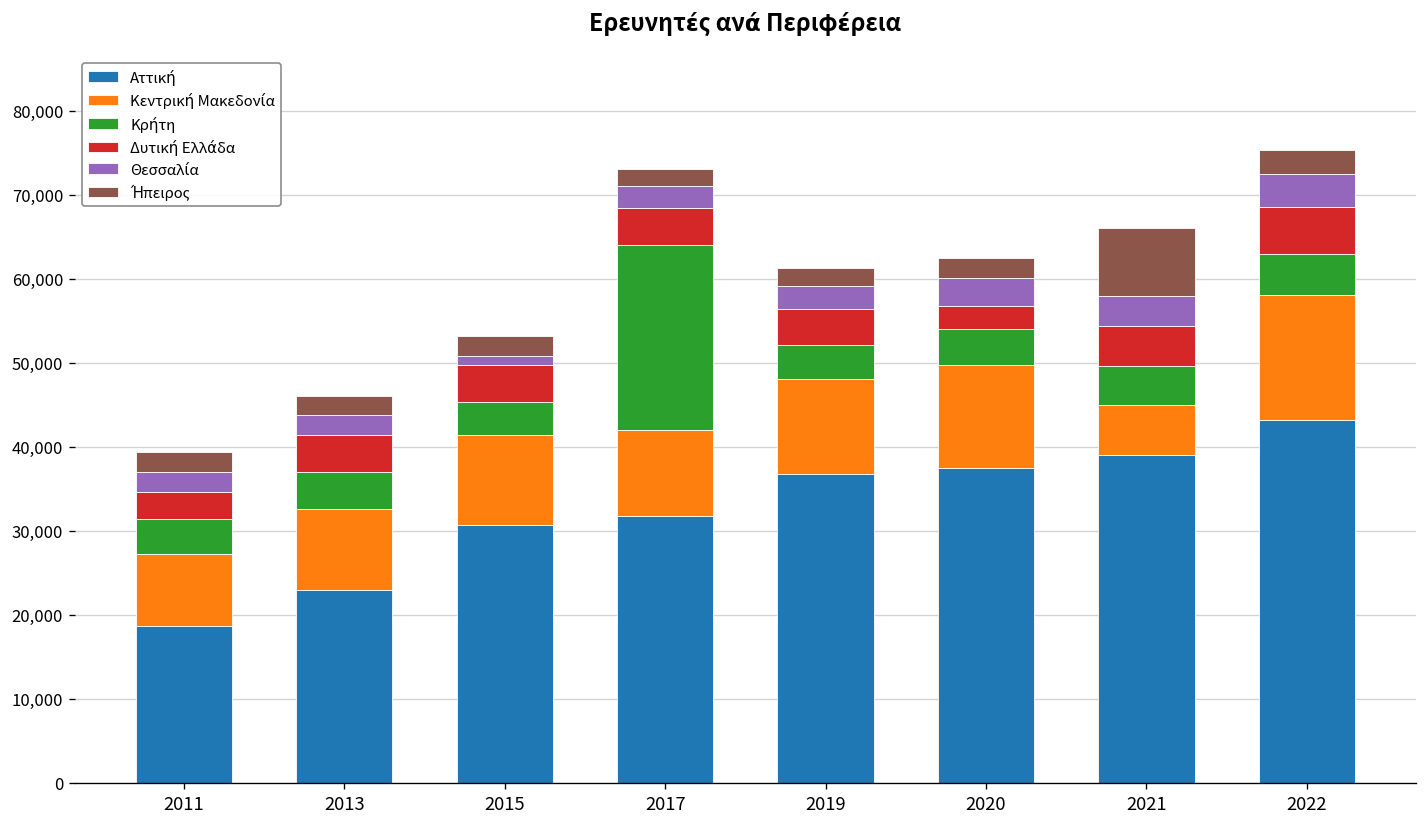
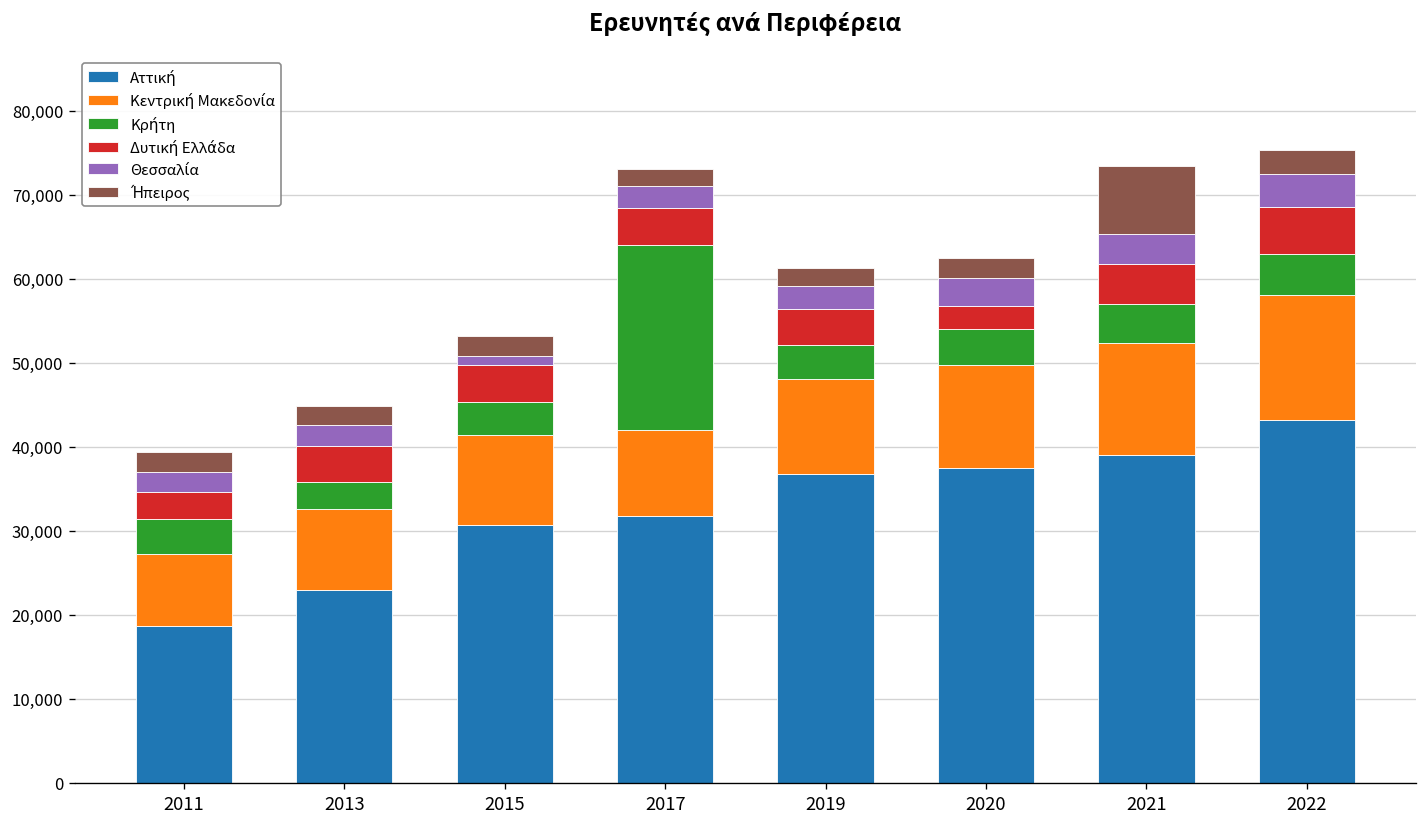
Κρήτη, 2013: 4,000 -> 3,000
Κεντρική Μακεδονία, 2021: 6,000 -> 13,000
